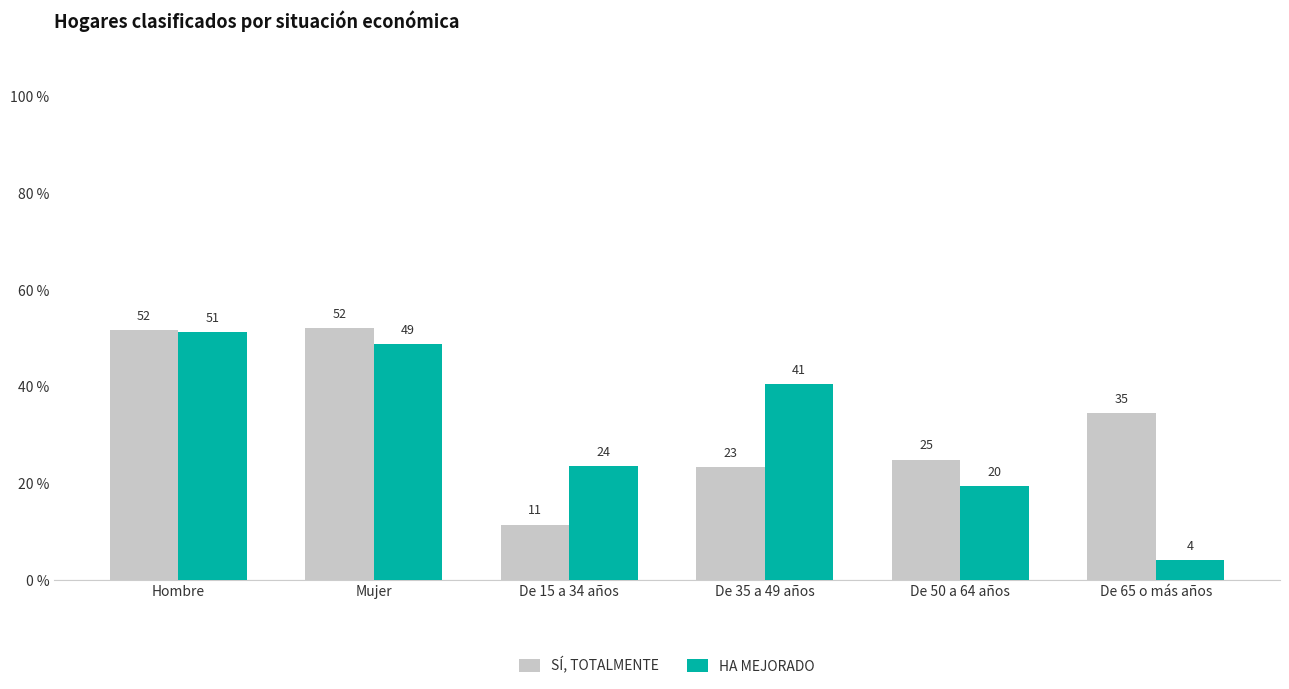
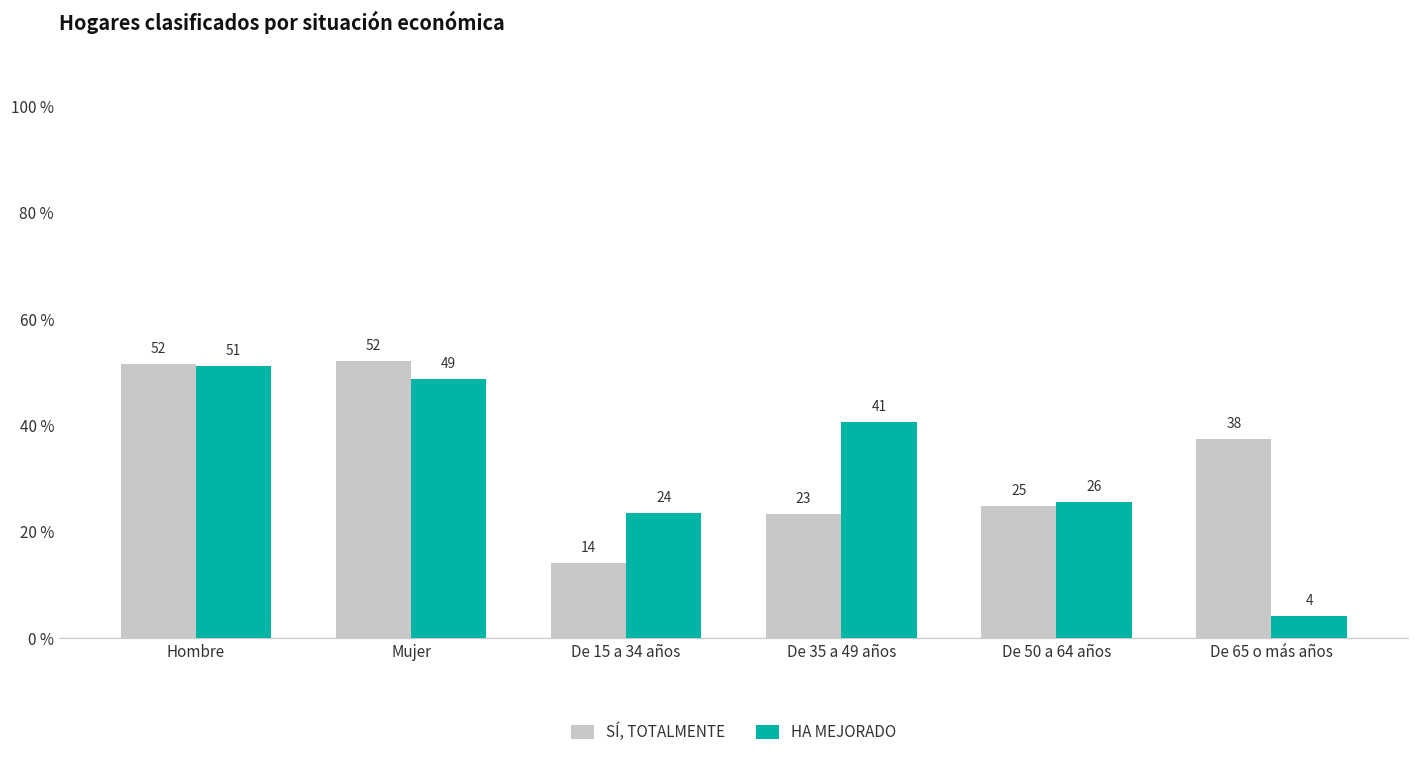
SÍ, TOTALMENTE, De 15 a 34 años: 11 -> 14
HA MEJORADO, De 50 a 64 años: 20 -> 26
SÍ, TOTALMENTE, De 65 o más años: 35 -> 38
